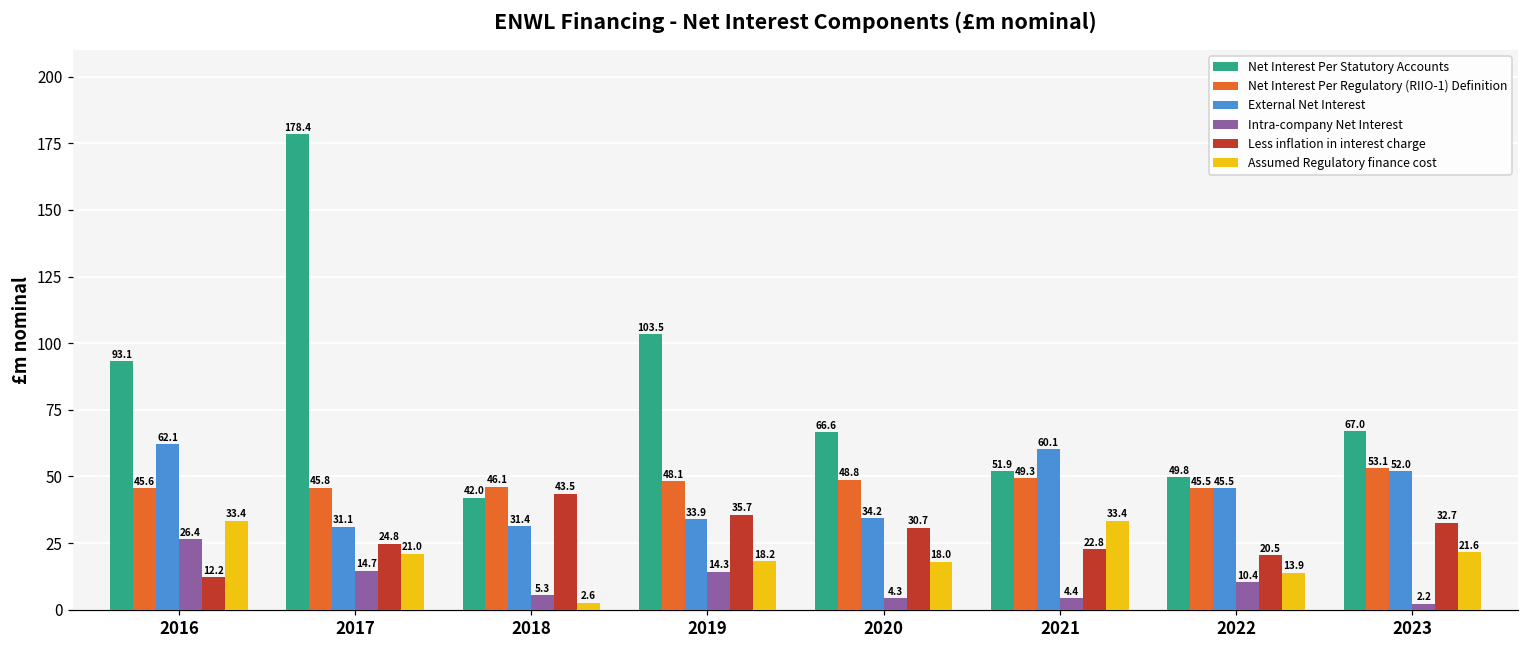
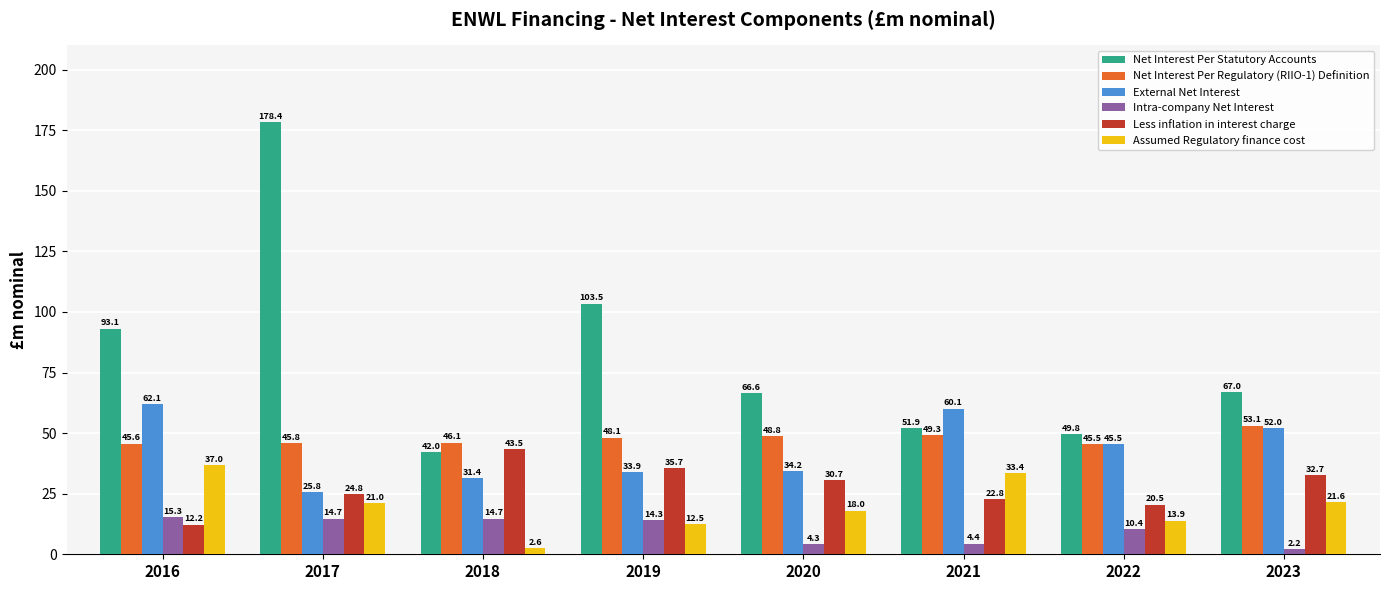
Intra-company Net Interest, 2016: 26.4 -> 15.3
Assumed Regulatory finance cost, 2016: 33.4 -> 37.0
External Net Interest, 2017: 31.1 -> 25.8
Intra-company Net Interest, 2018: 5.3 -> 14.7
Assumed Regulatory finance cost, 2019: 18.2 -> 12.5
